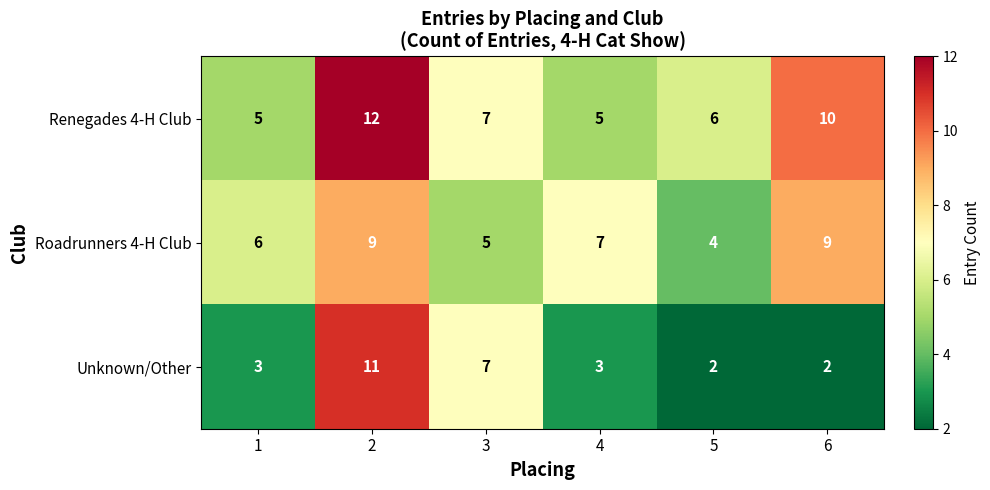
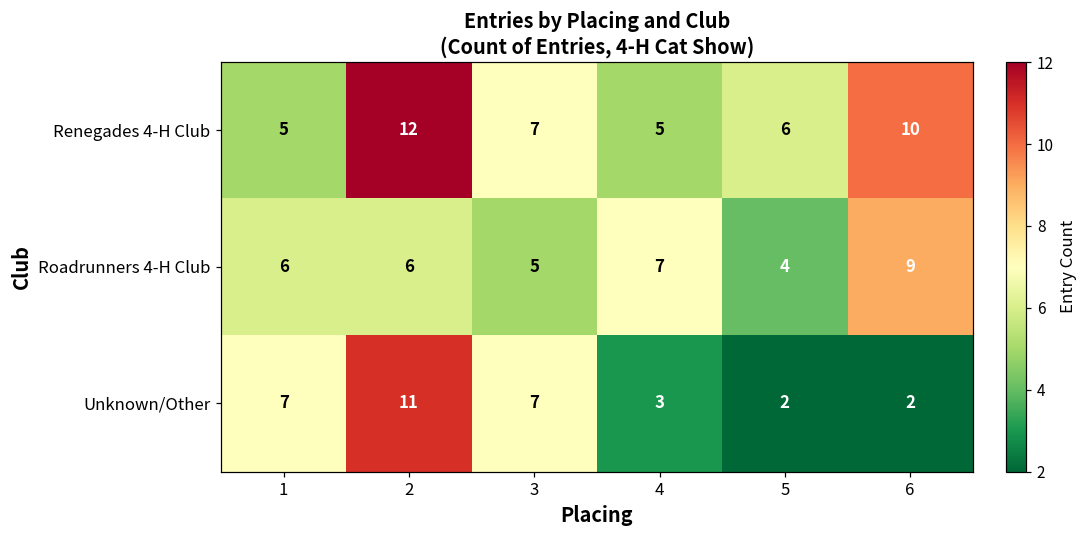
Roadrunners 4-H Club, 2: 9 -> 6
Unknown/Other, 1: 3 -> 7
